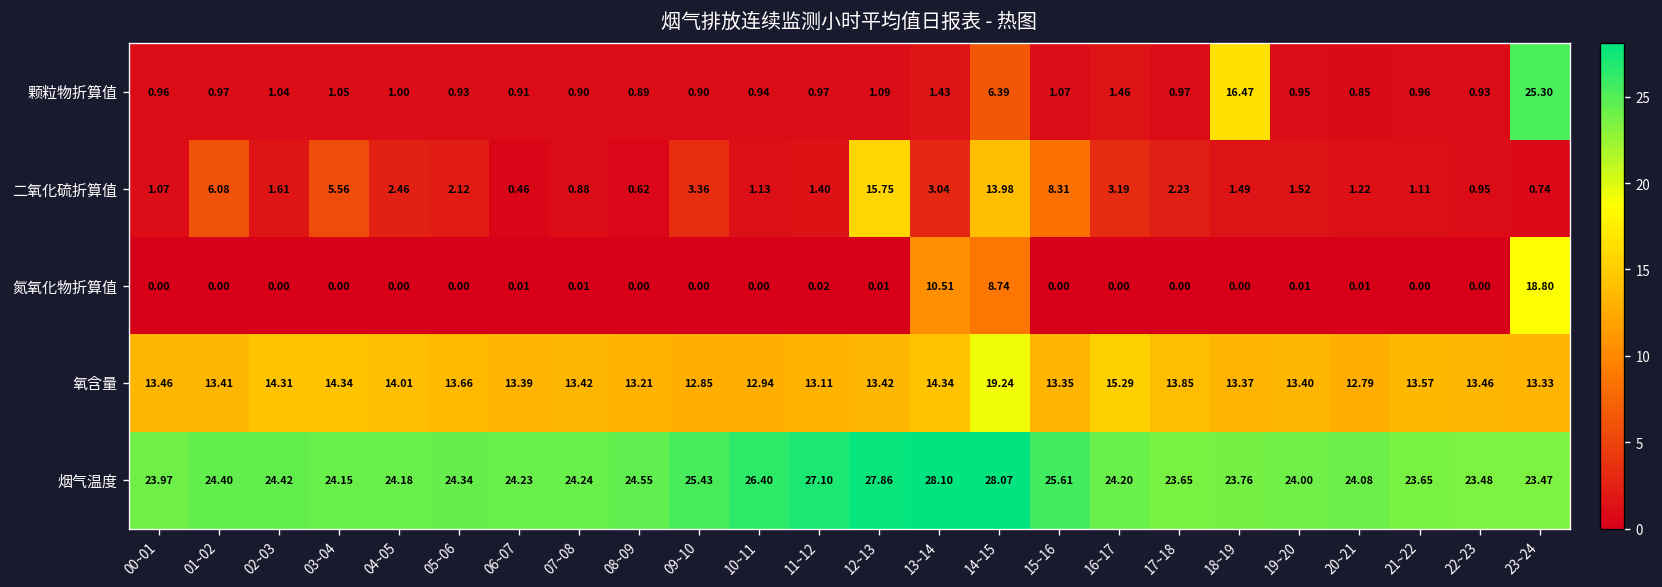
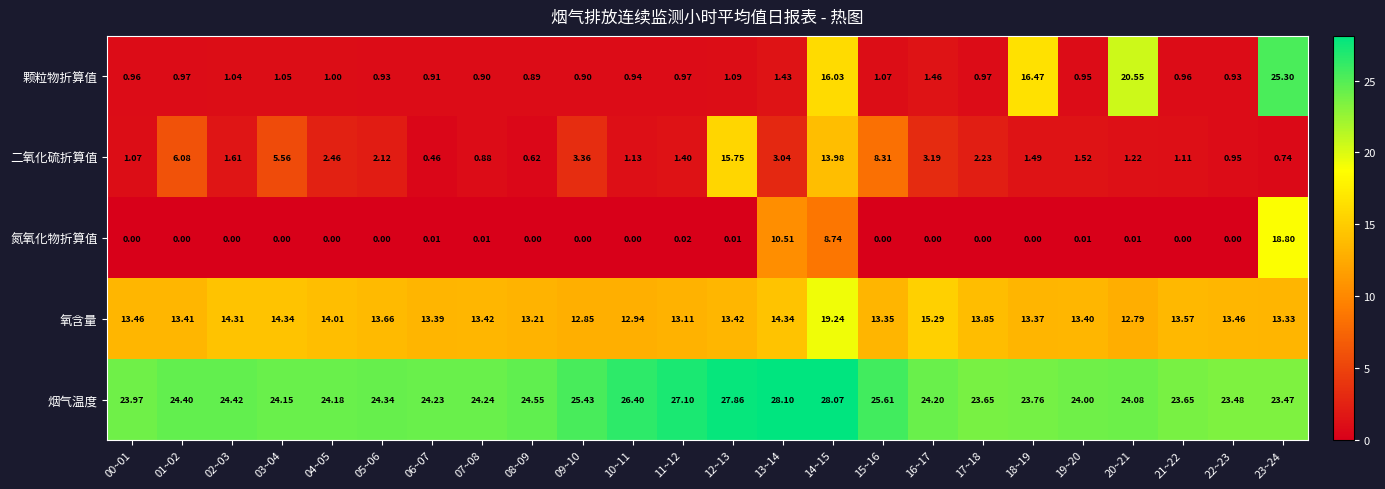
颗粒物折算值, 14~15: 6.39 -> 16.03
颗粒物折算值, 20~21: 0.85 -> 20.55
